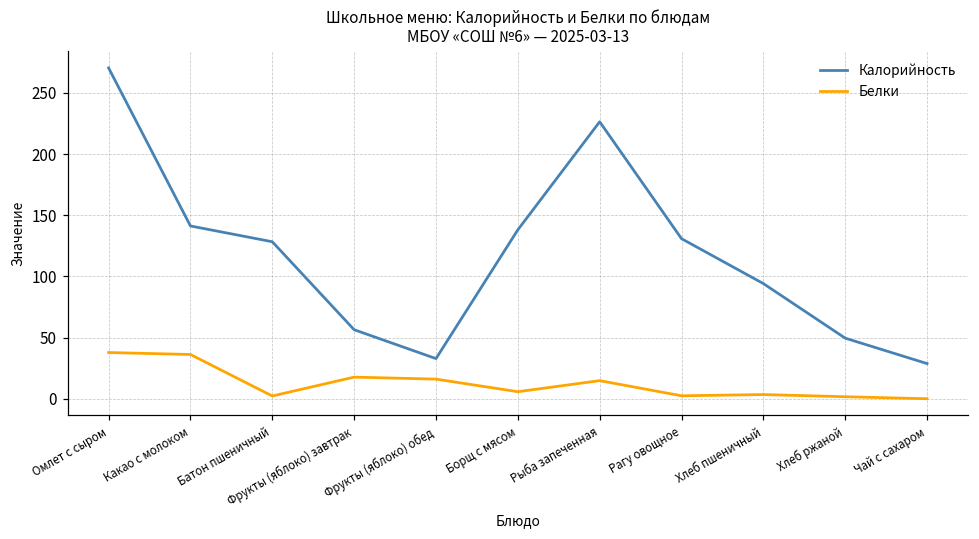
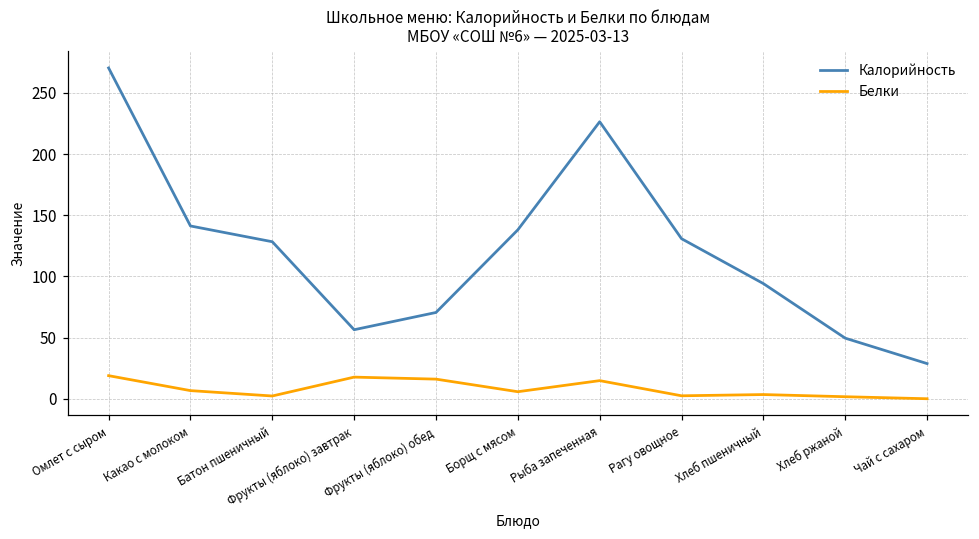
Белки, Омлет с сыром: 38 -> 19
Белки, Какао с молоком: 36 -> 7
Калорийность, Фрукты (яблоко) обед: 33 -> 71
